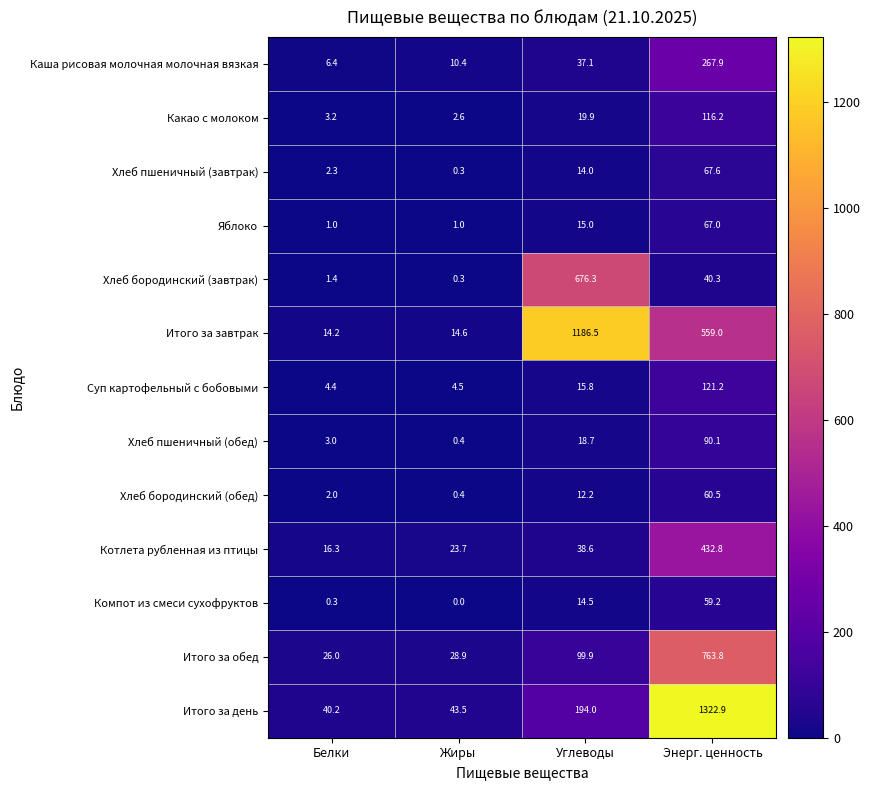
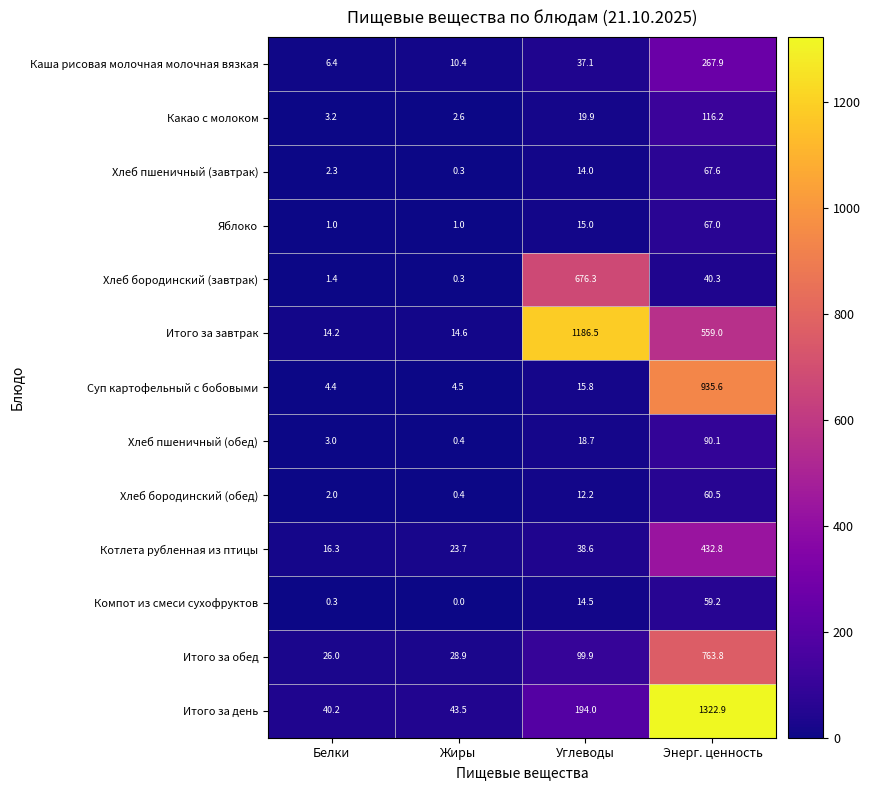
Суп картофельный с бобовыми, Энерг. ценность: 121.2 -> 935.6
